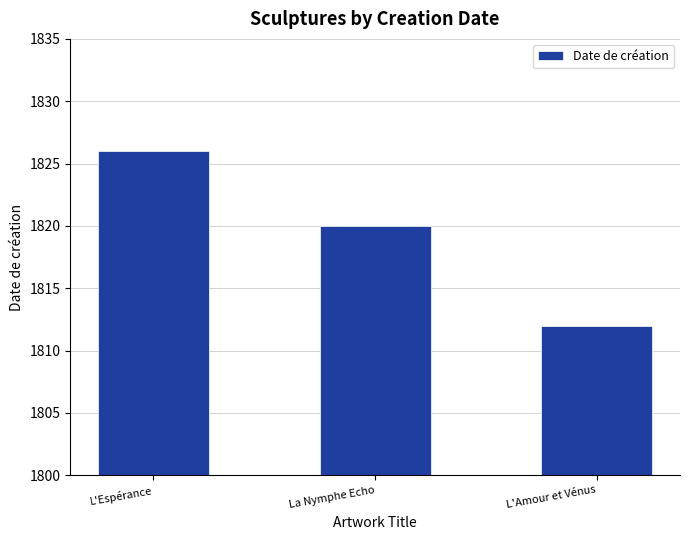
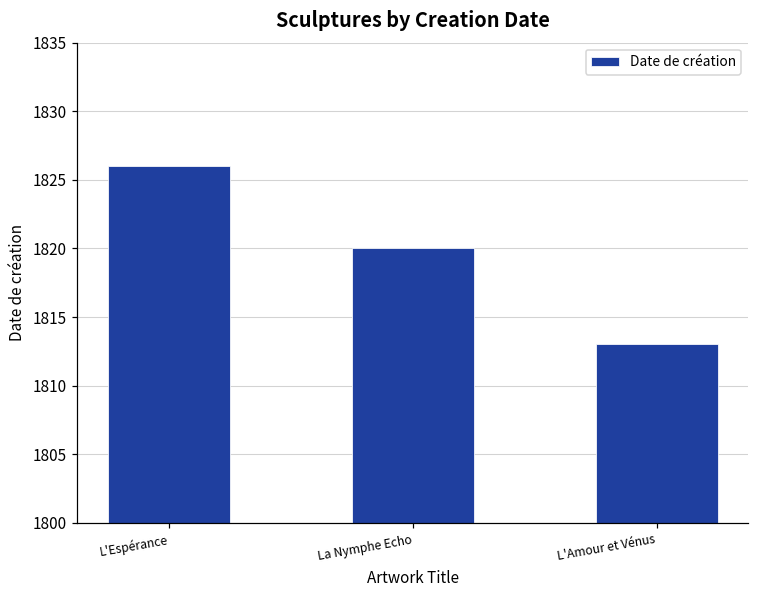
L'Amour et Vénus: 1812 -> 1813
